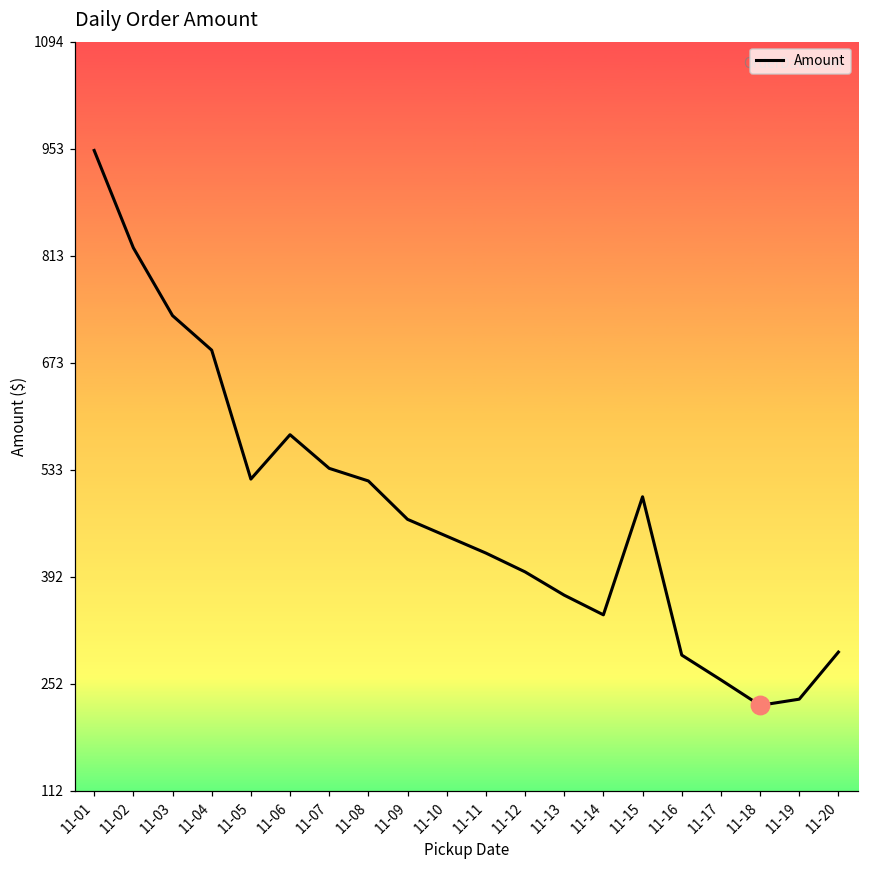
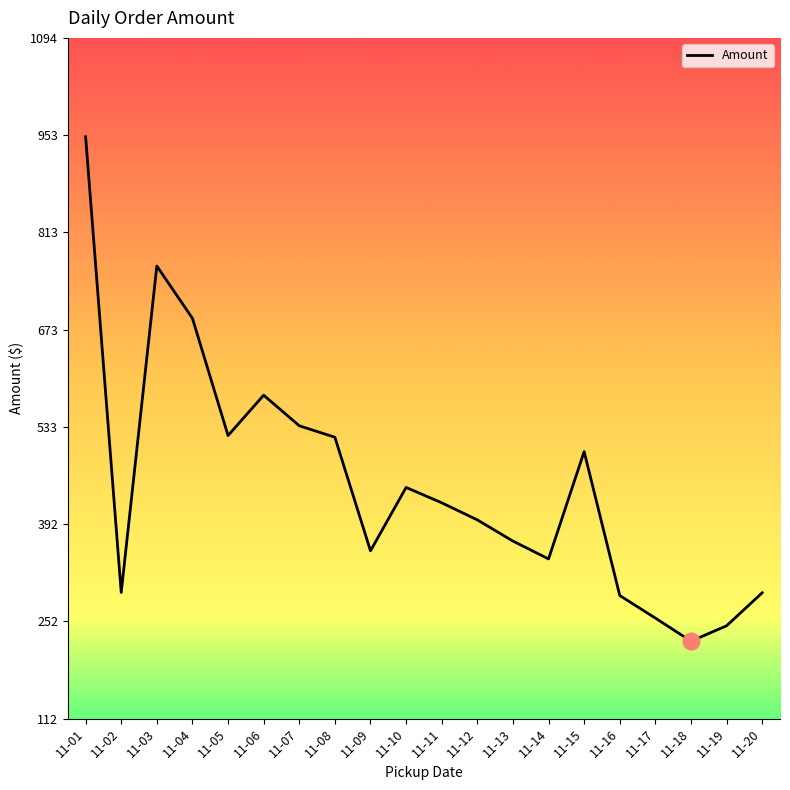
Amount, 11-02: 820 -> 290
Amount, 11-03: 730 -> 760
Amount, 11-09: 470 -> 350
Amount, 11-19: 230 -> 250
